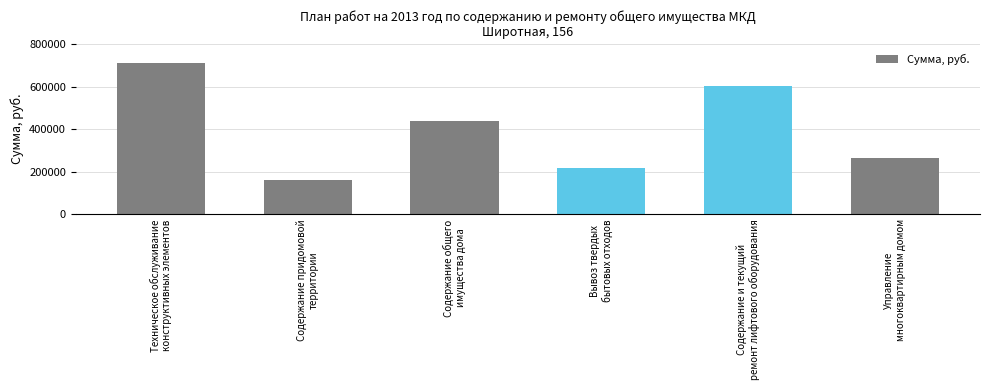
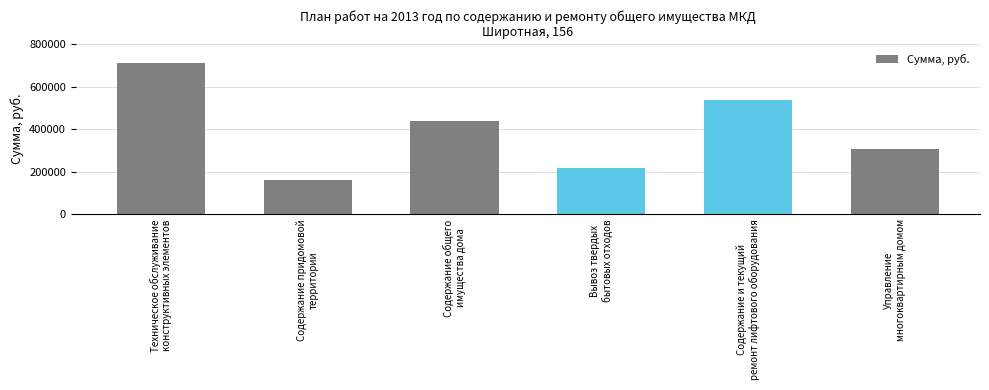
Содержание и текущий ремонт лифтового оборудования: 600000 -> 540000
Управление многоквартирным домом: 270000 -> 310000
